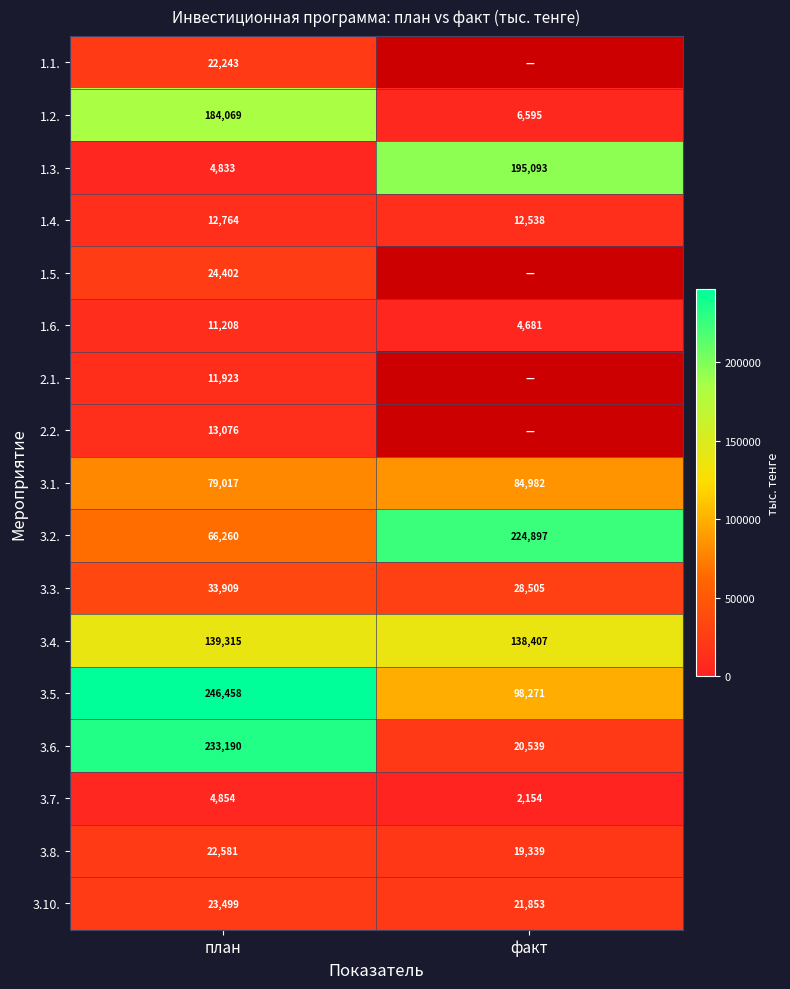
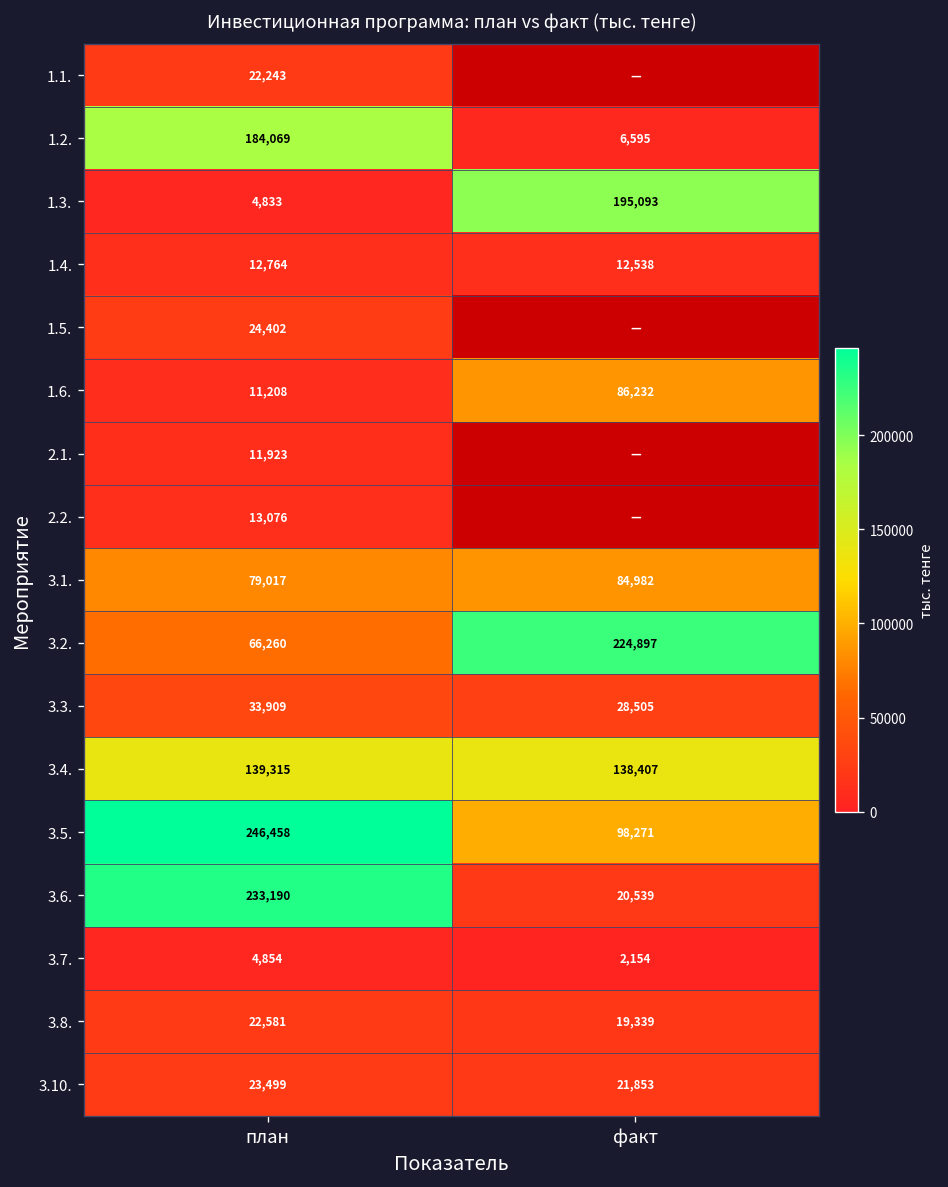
1.6., факт: 4,681 -> 86,232
